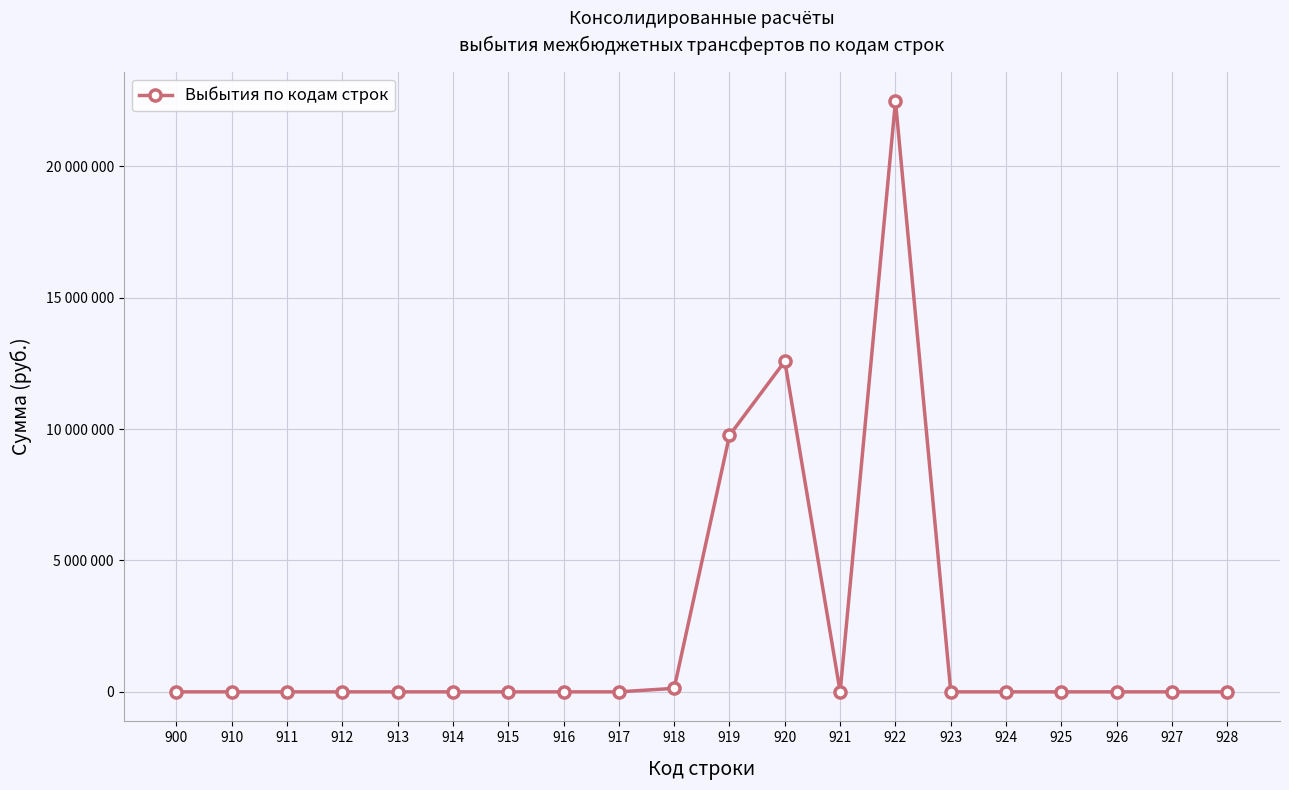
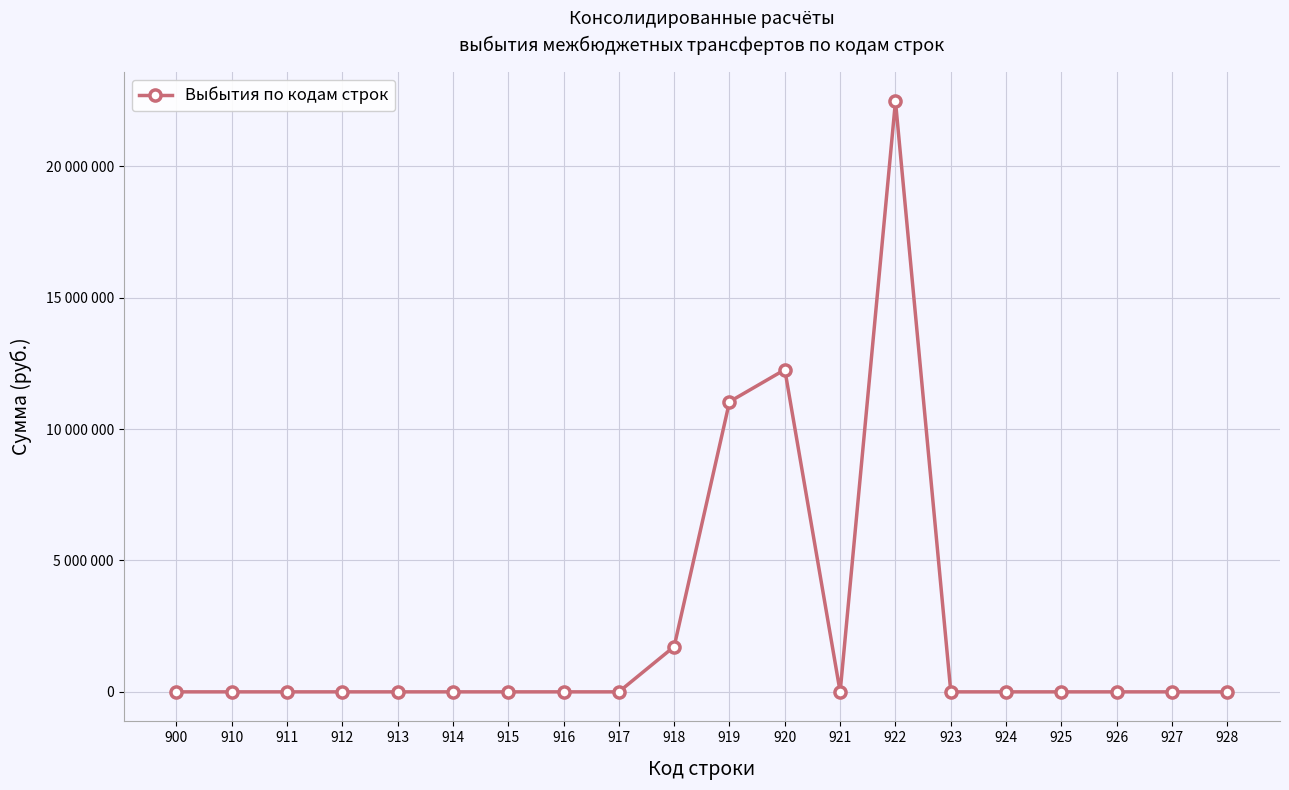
918: 100000 -> 1700000
919: 9800000 -> 11000000
920: 12600000 -> 12300000
